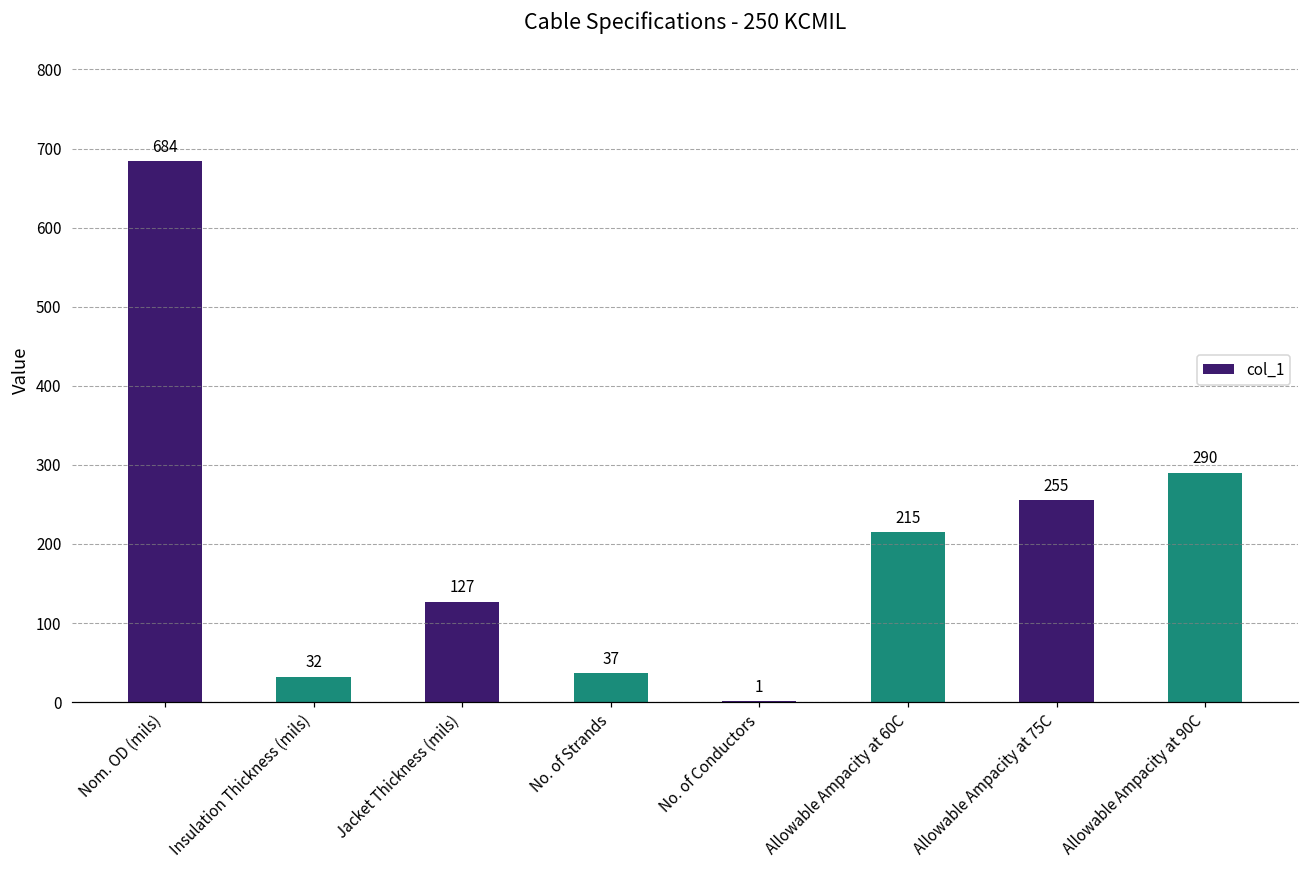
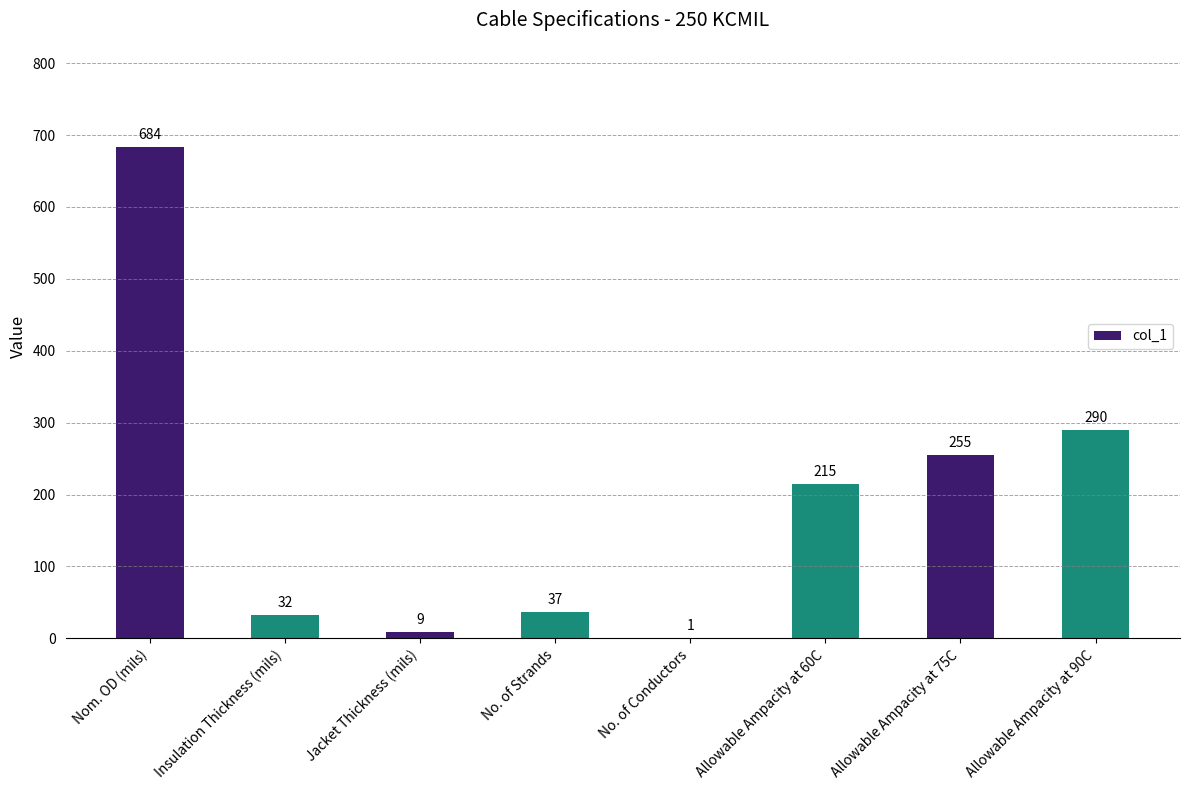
Jacket Thickness (mils): 127 -> 9
